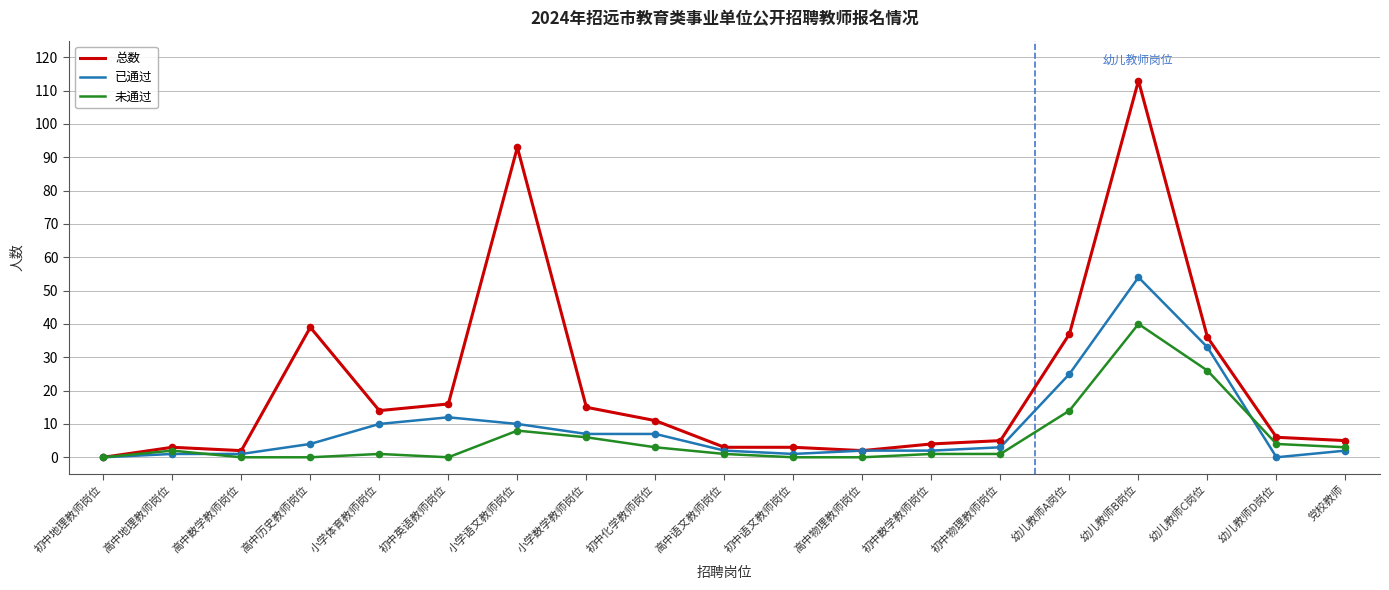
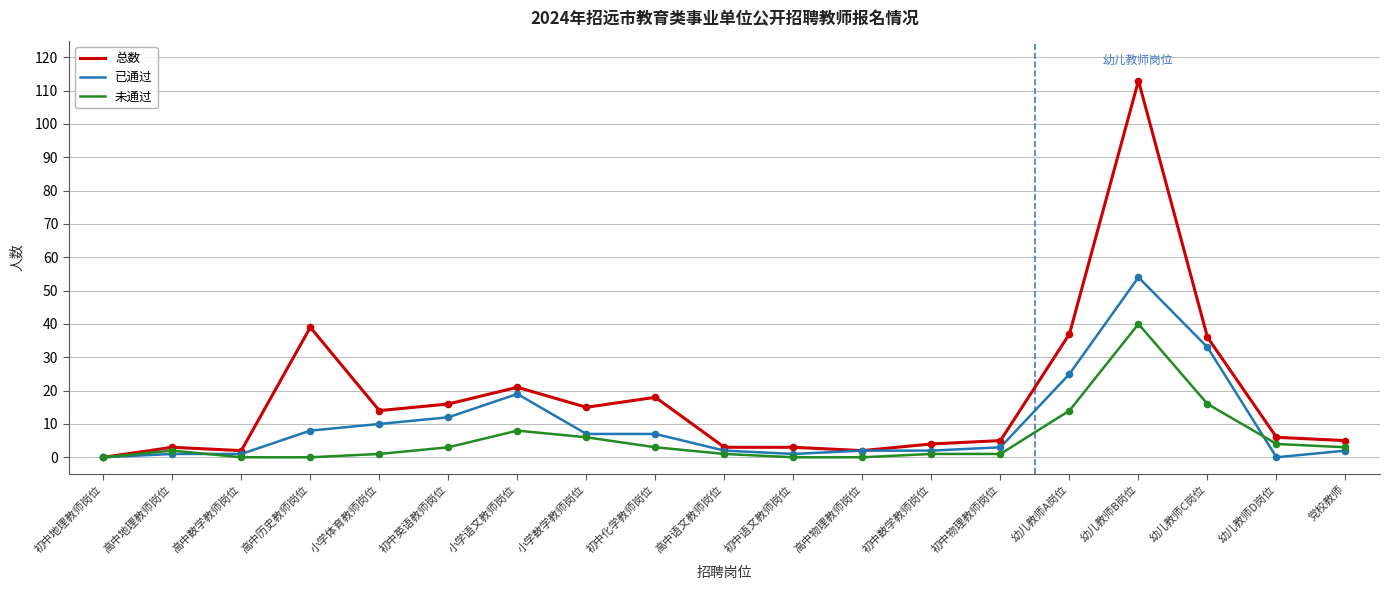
已通过, 高中历史教师岗位: 4 -> 8
未通过, 初中英语教师岗位: 0 -> 3
总数, 小学语文教师岗位: 93 -> 21
已通过, 小学语文教师岗位: 10 -> 19
总数, 初中化学教师岗位: 11 -> 18
未通过, 幼儿教师C岗位: 26 -> 16
